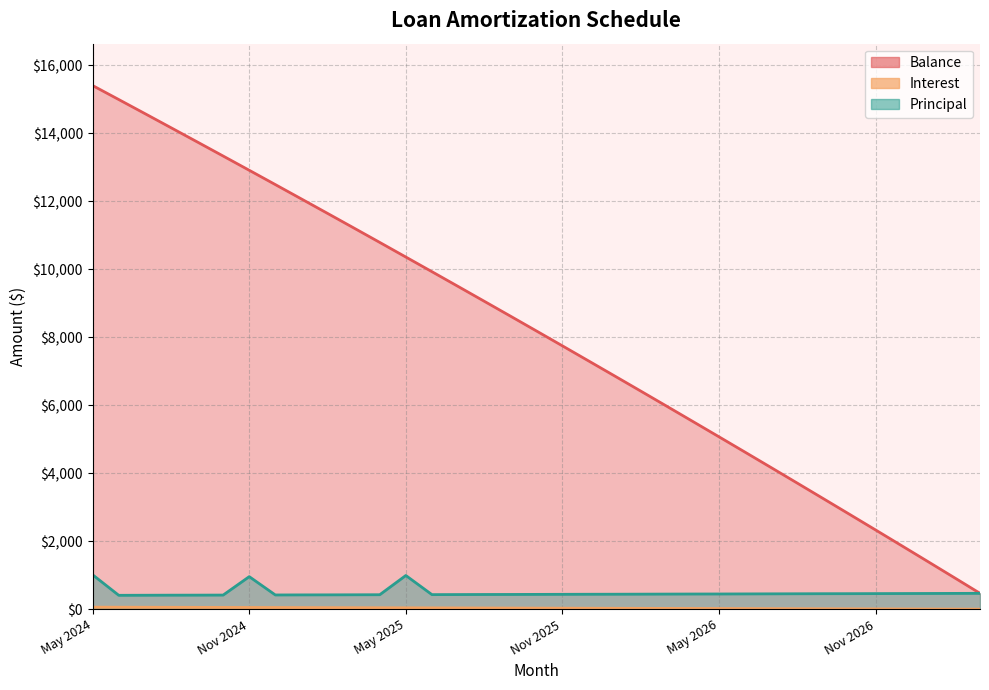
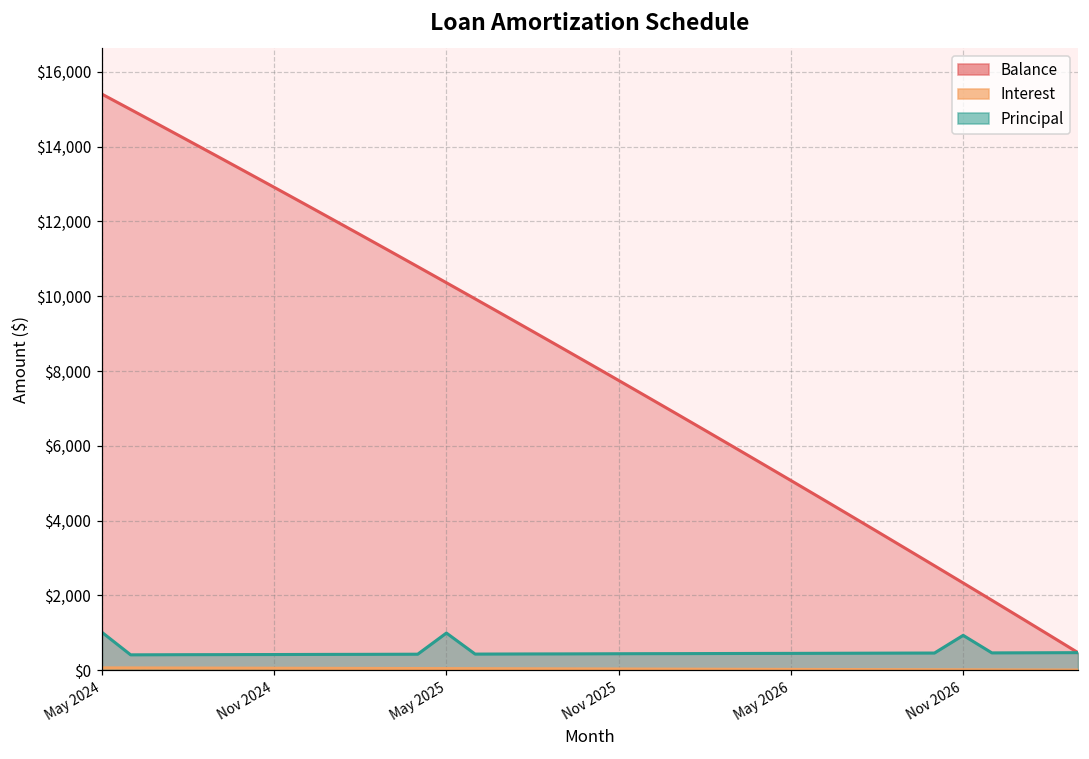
Principal, Nov 2024: $1,000 -> $400
Principal, Nov 2026: $500 -> $900
